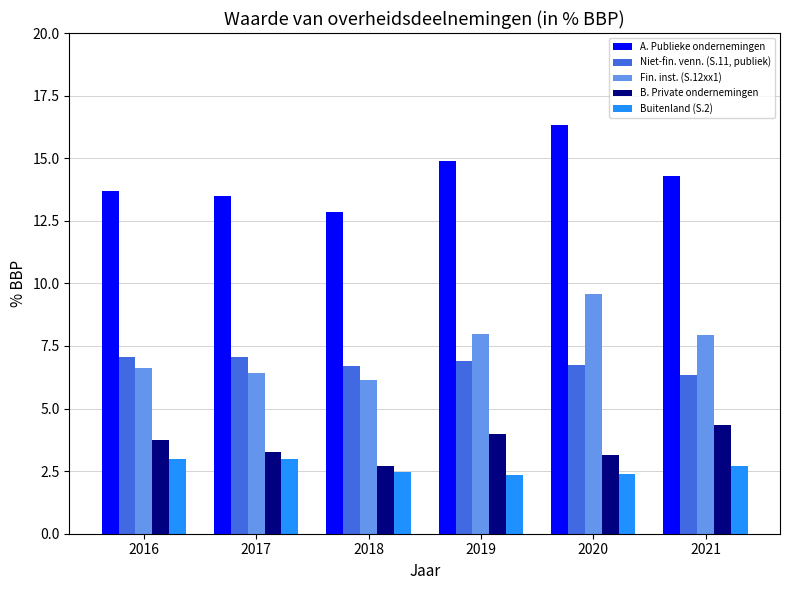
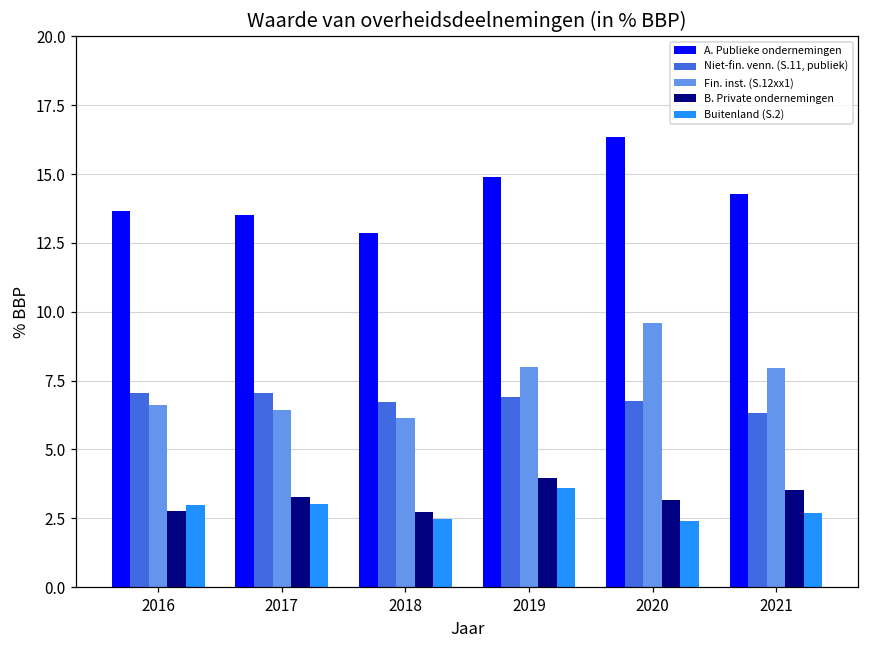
B. Private ondernemingen, 2016: 3.8 -> 2.7
Buitenland (S.2), 2019: 2.3 -> 3.6
B. Private ondernemingen, 2021: 4.3 -> 3.5
